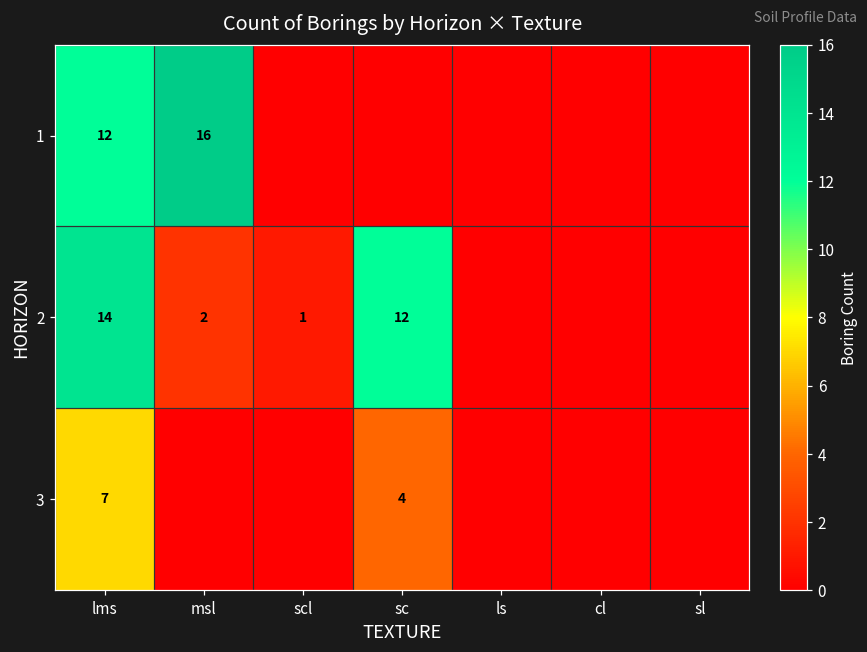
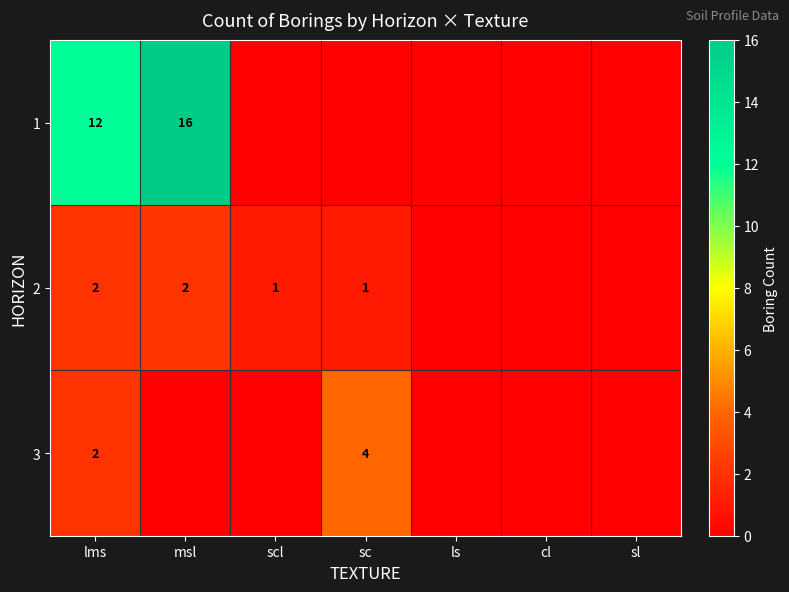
2, lms: 14 -> 2
2, sc: 12 -> 1
3, lms: 7 -> 2
